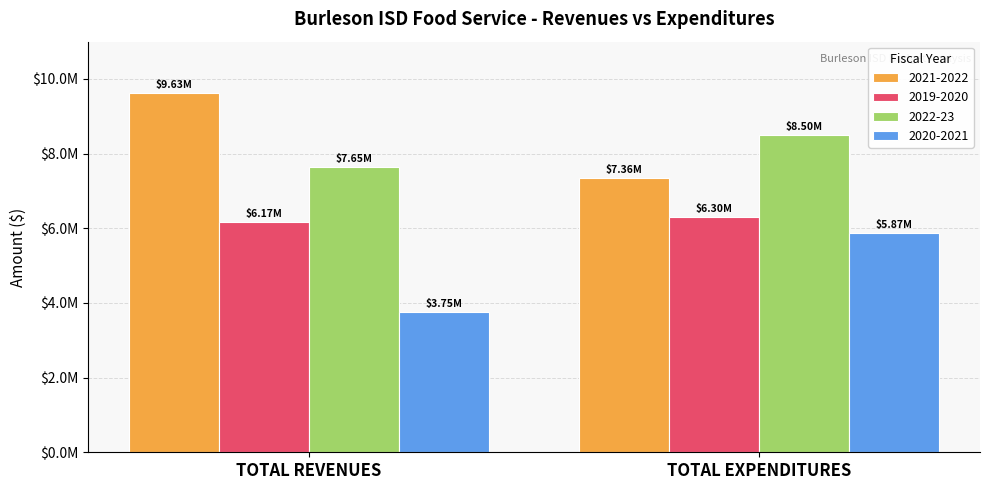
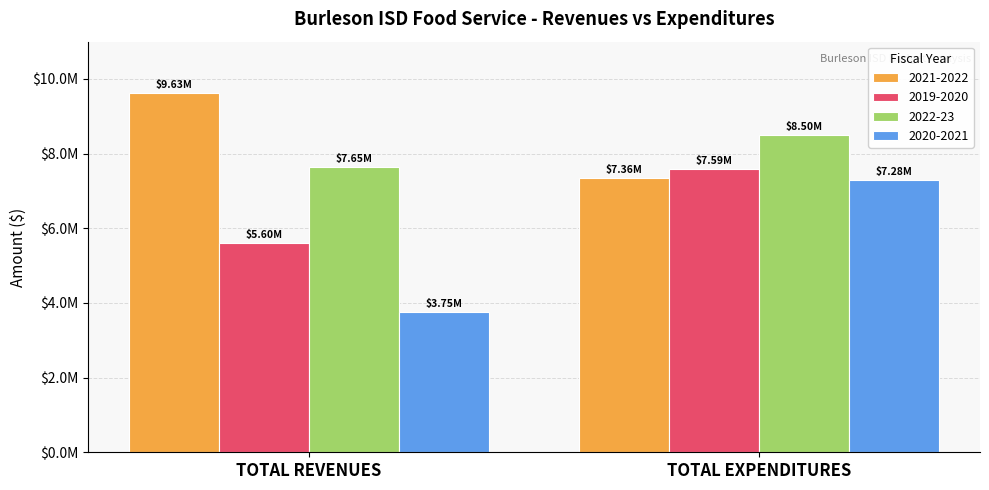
2019-2020, TOTAL REVENUES: $6.17M -> $5.60M
2019-2020, TOTAL EXPENDITURES: $6.30M -> $7.59M
2020-2021, TOTAL EXPENDITURES: $5.87M -> $7.28M
